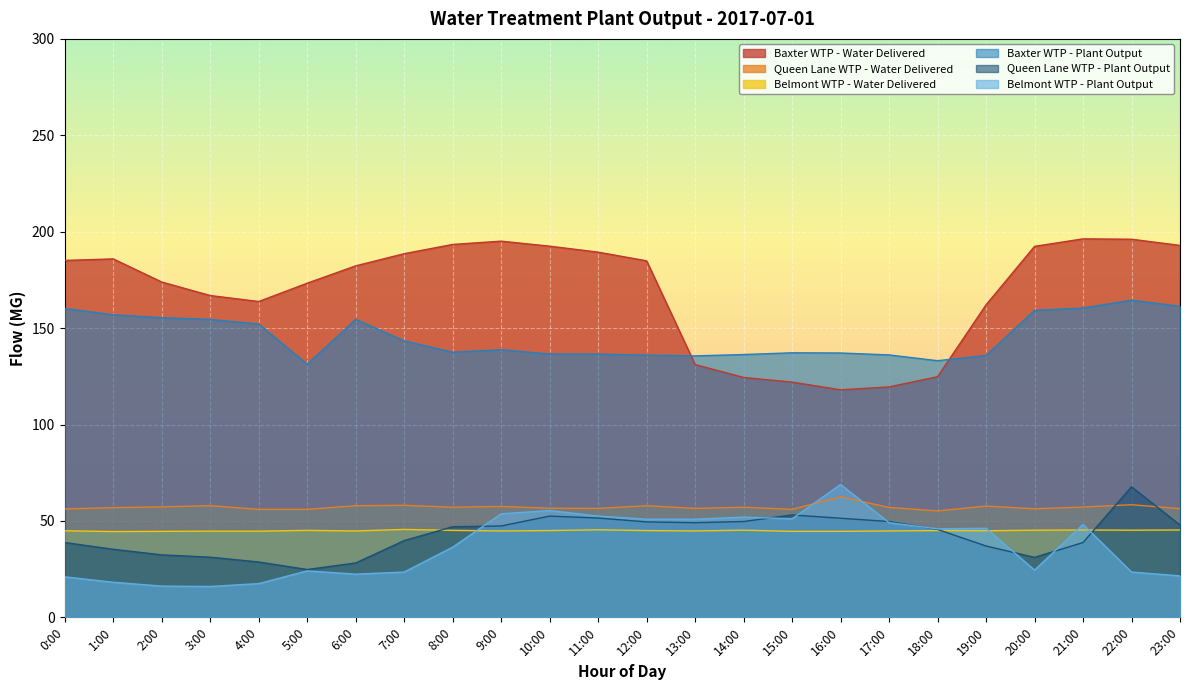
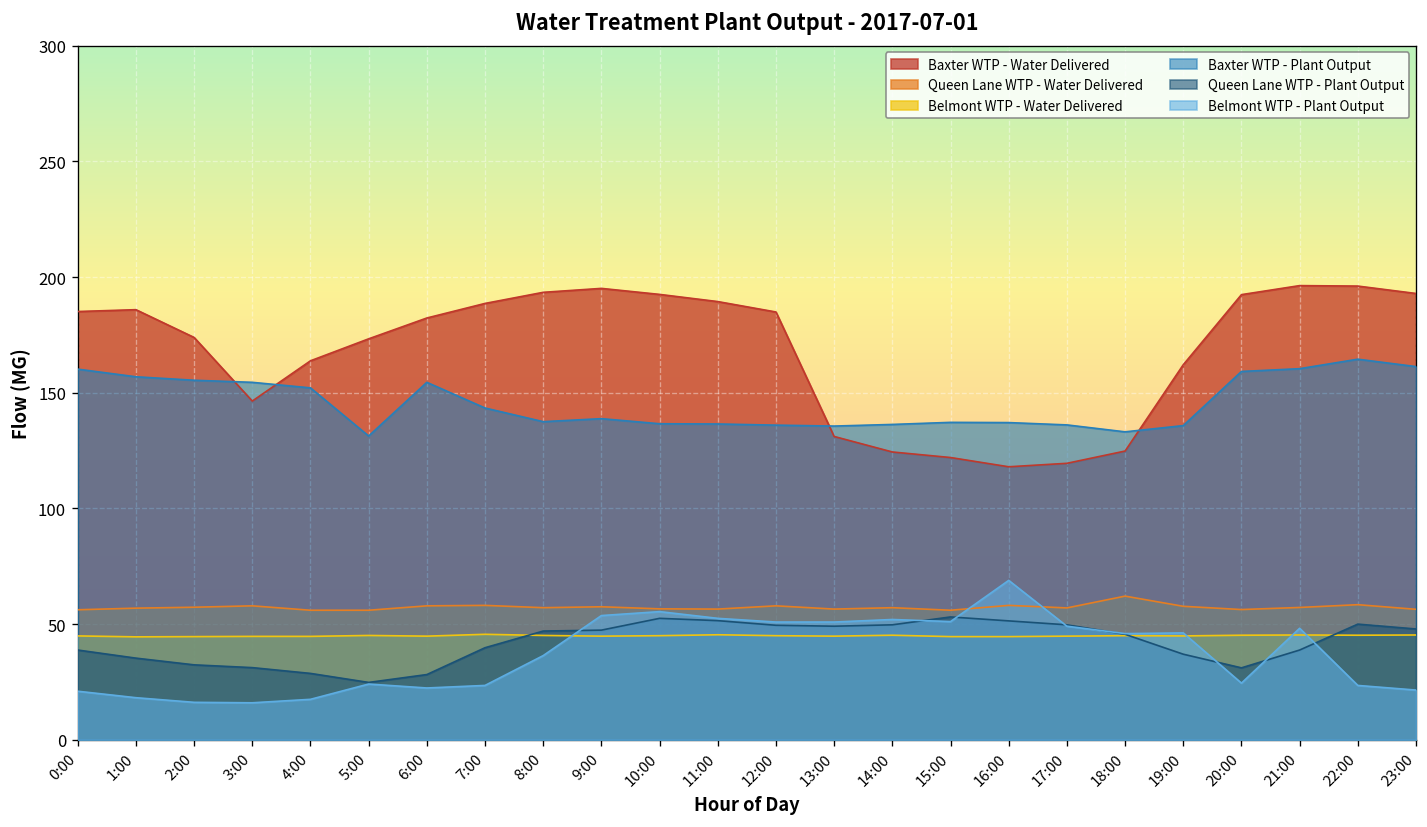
Baxter WTP - Water Delivered, 3:00: 167 -> 146
Queen Lane WTP - Water Delivered, 16:00: 63 -> 58
Queen Lane WTP - Water Delivered, 18:00: 55 -> 62
Queen Lane WTP - Plant Output, 22:00: 68 -> 50
